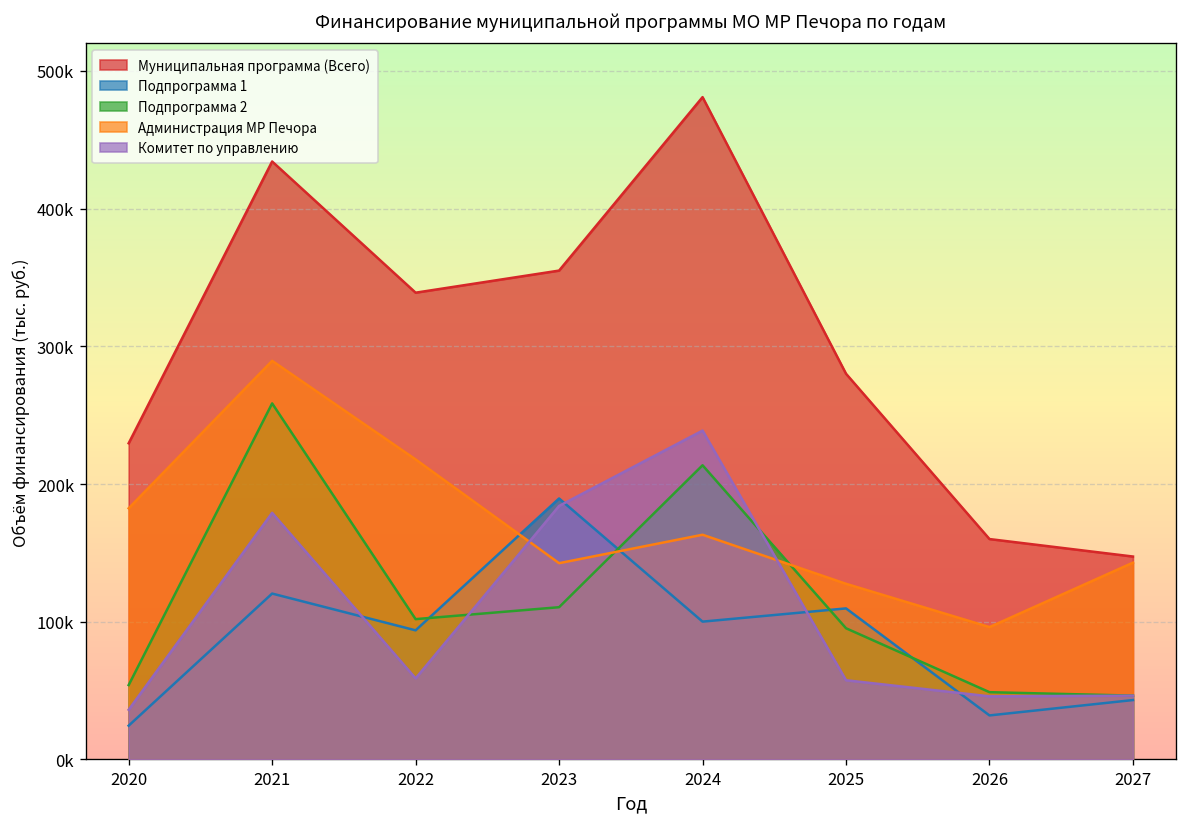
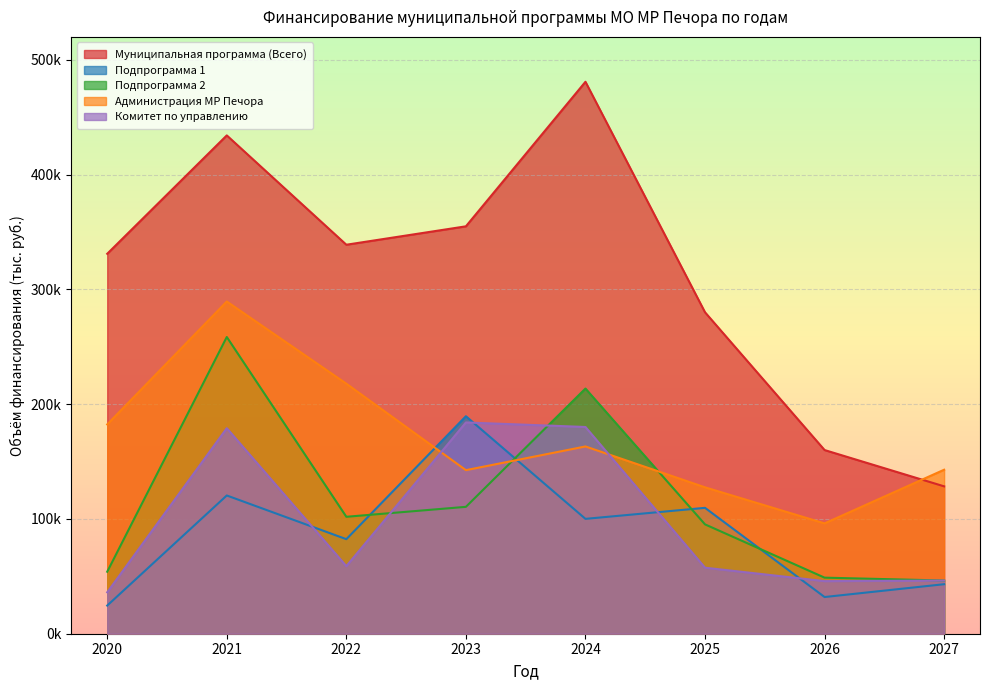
Муниципальная программа (Всего), 2020: 230000 -> 331000
Подпрограмма 1, 2022: 94000 -> 82000
Комитет по управлению, 2024: 239000 -> 180000
Муниципальная программа (Всего), 2027: 147000 -> 128000
